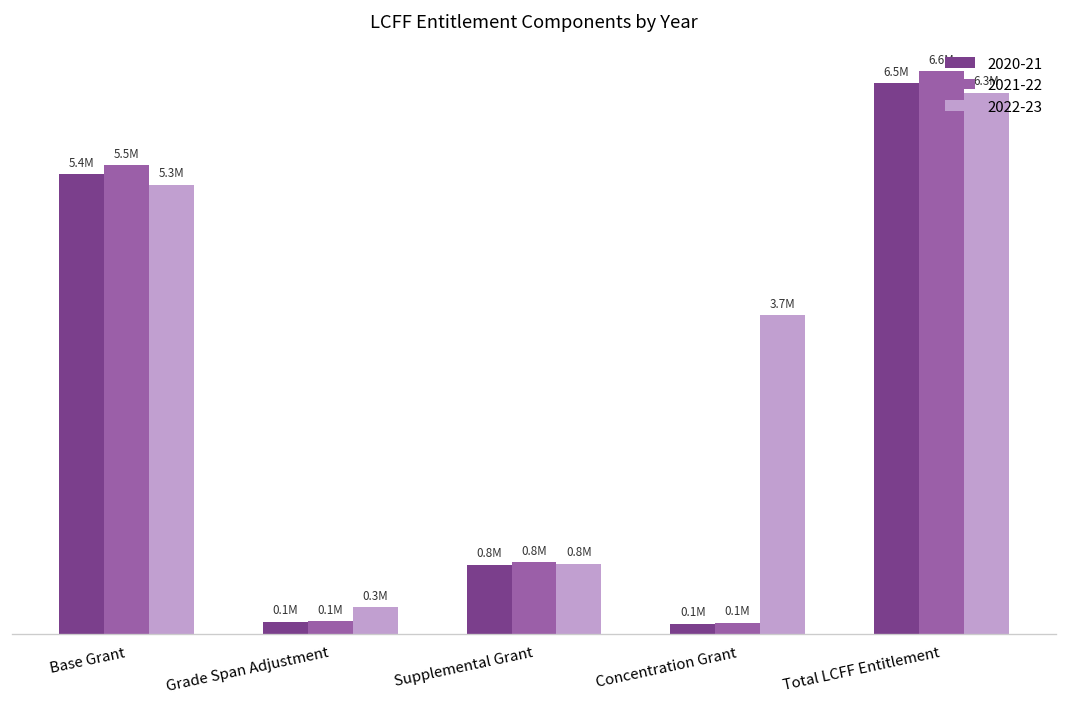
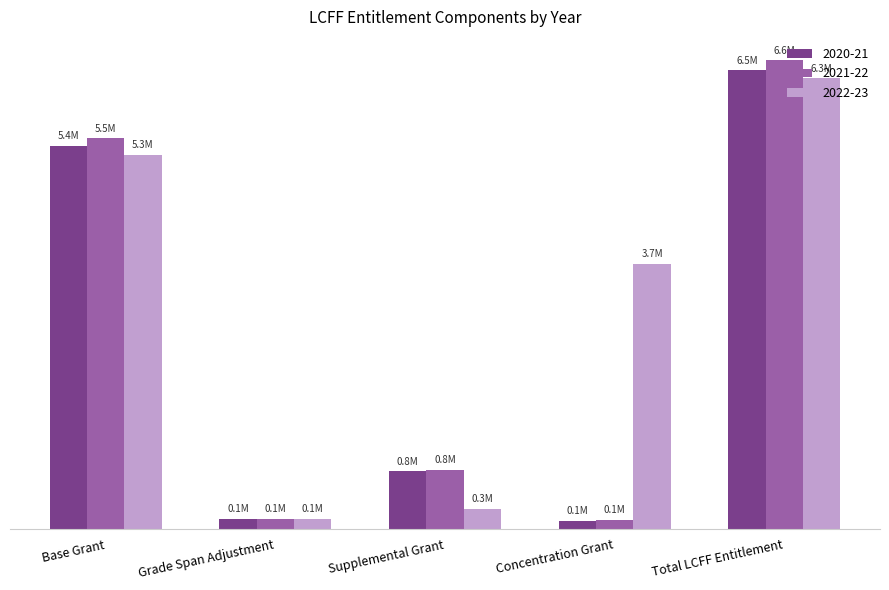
2022-23, Grade Span Adjustment: 0.3M -> 0.1M
2022-23, Supplemental Grant: 0.8M -> 0.3M
